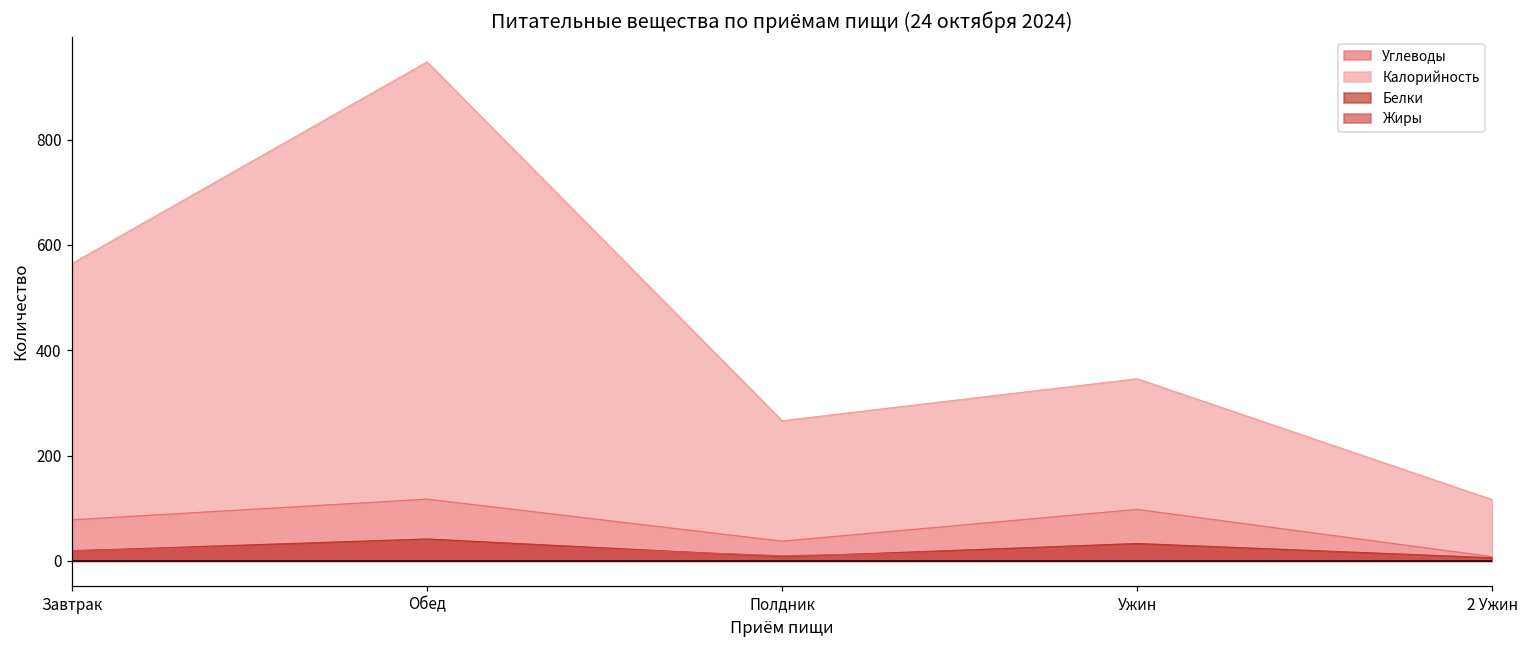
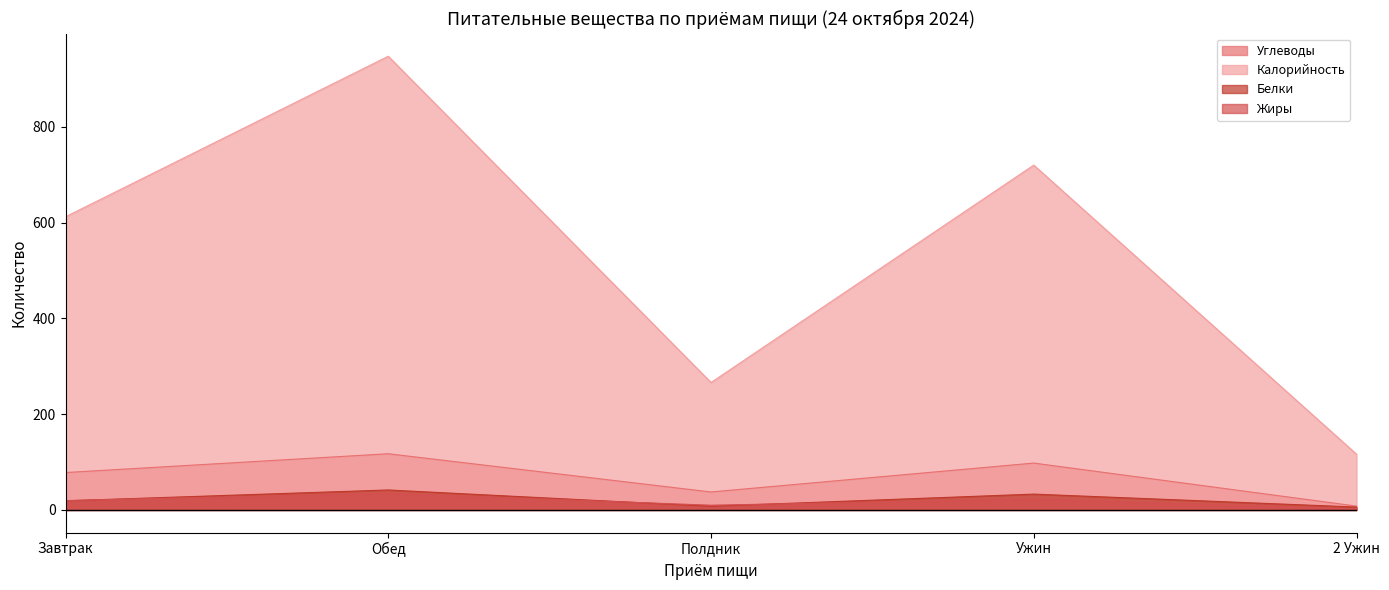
Калорийность, Завтрак: 560 -> 610
Калорийность, Ужин: 350 -> 720
